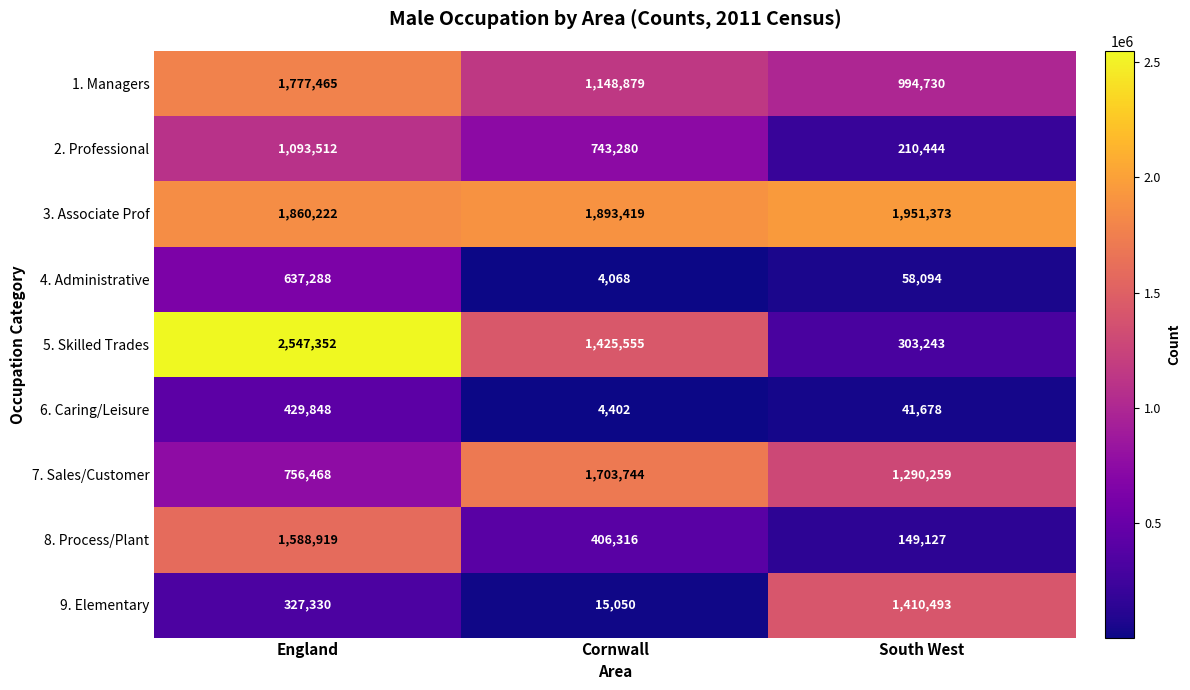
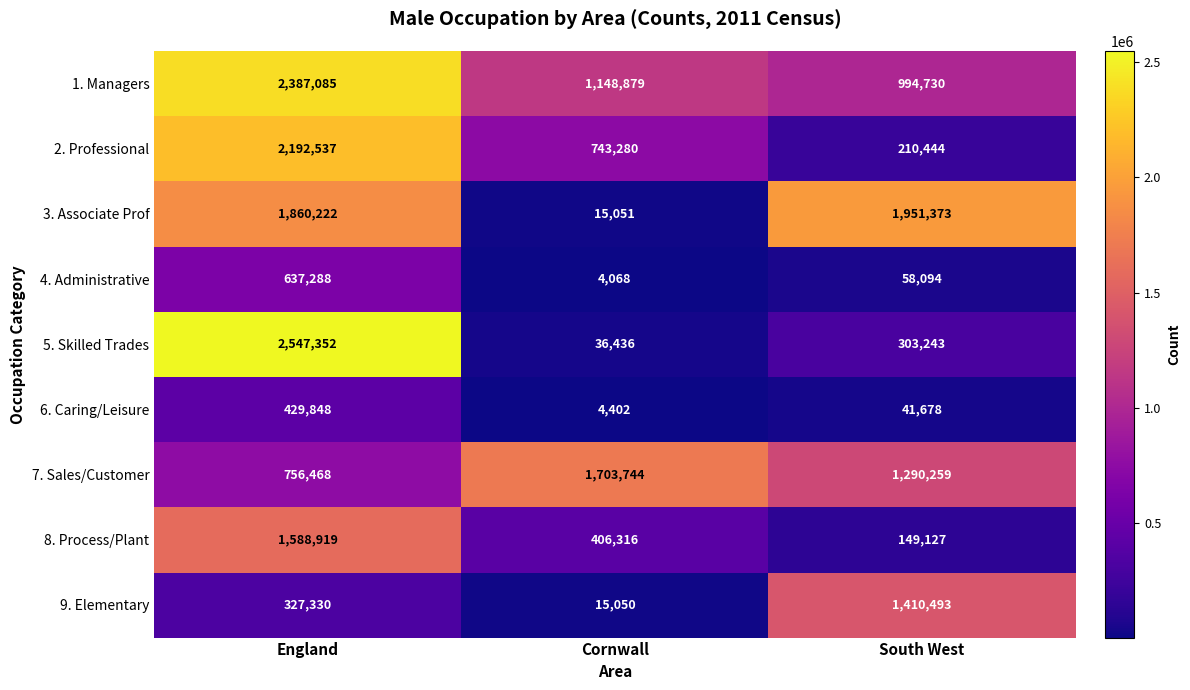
1. Managers, England: 1,777,465 -> 2,387,085
2. Professional, England: 1,093,512 -> 2,192,537
3. Associate Prof, Cornwall: 1,893,419 -> 15,051
5. Skilled Trades, Cornwall: 1,425,555 -> 36,436
